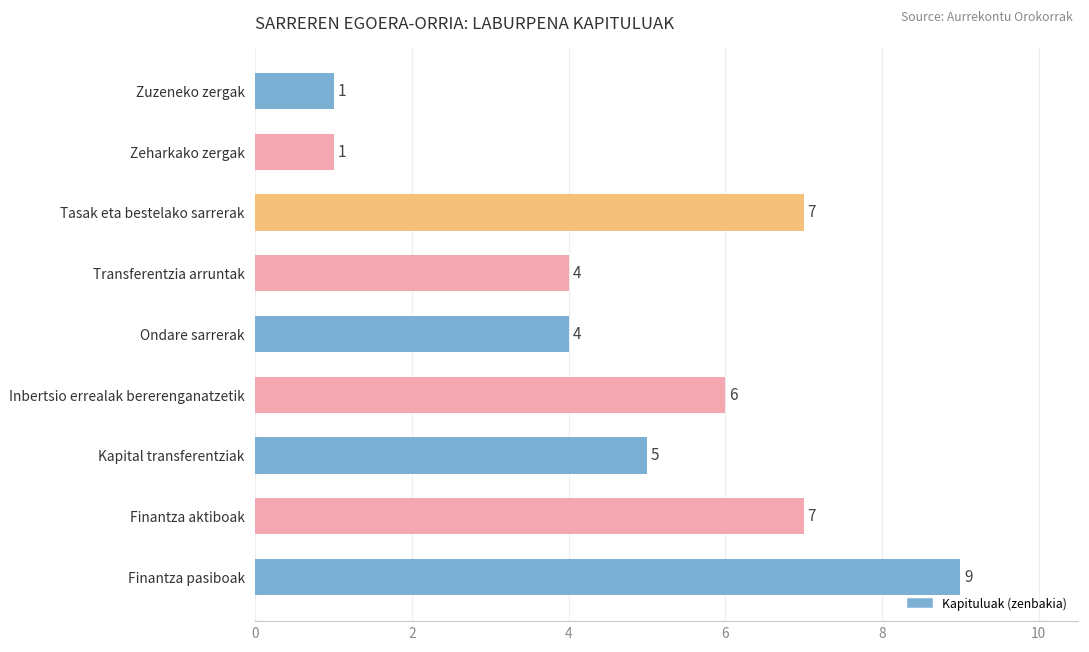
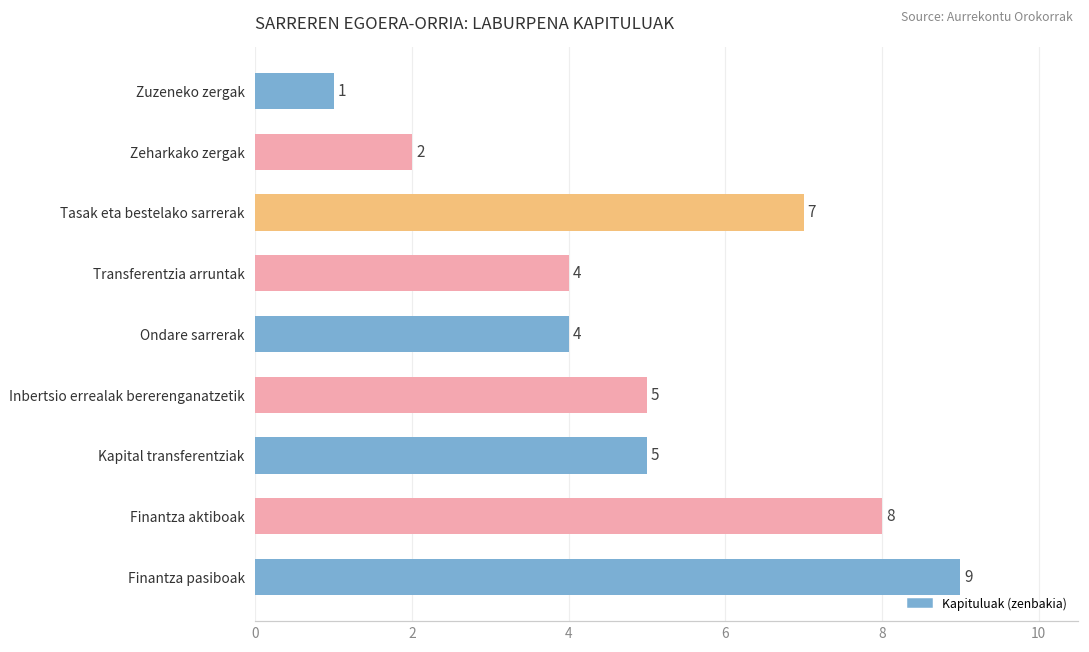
Zeharkako zergak: 1 -> 2
Inbertsio errealak bererenganatzetik: 6 -> 5
Finantza aktiboak: 7 -> 8
